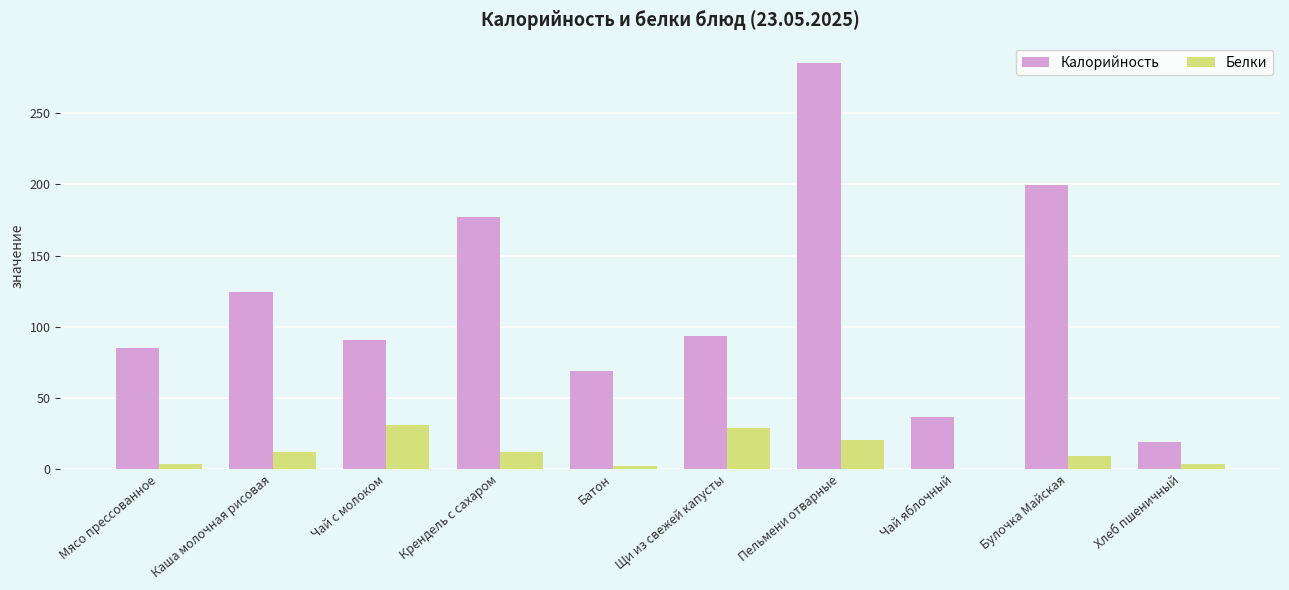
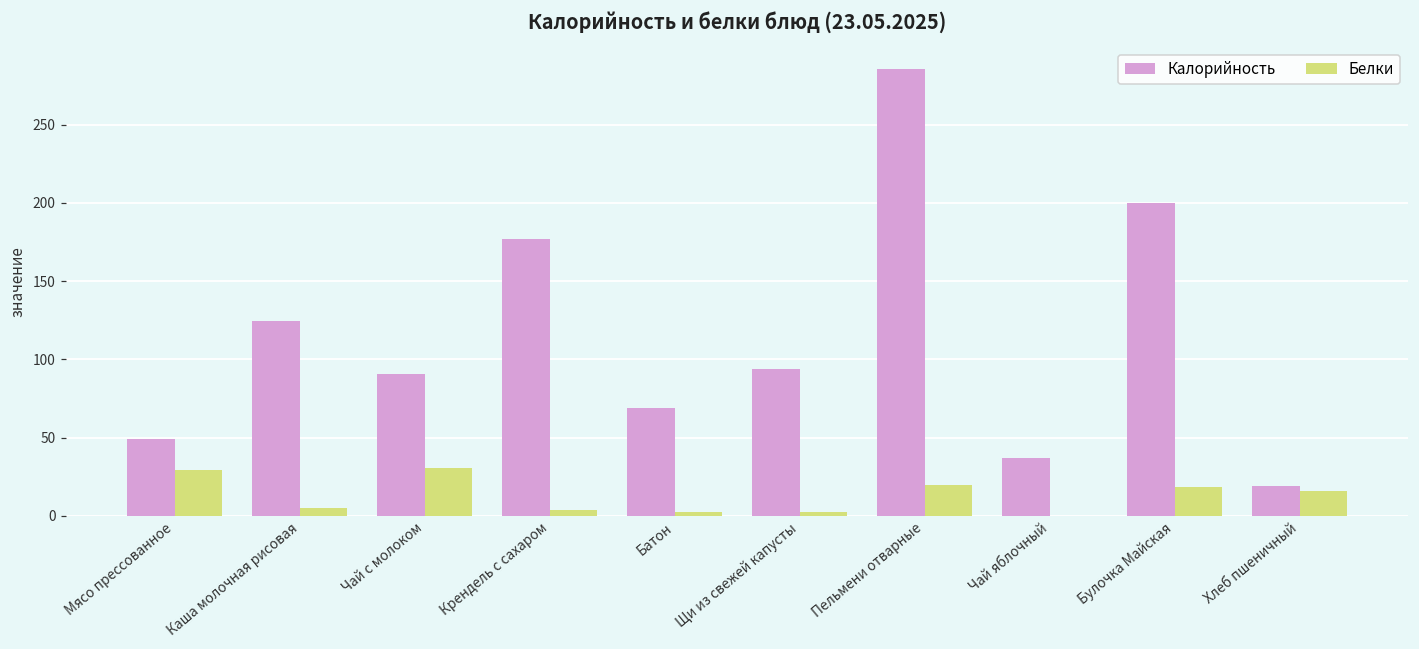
Калорийность, Мясо прессованное: 85 -> 49
Белки, Мясо прессованное: 3 -> 29
Белки, Каша молочная рисовая: 12 -> 5
Белки, Крендель с сахаром: 12 -> 4
Белки, Щи из свежей капусты: 29 -> 3
Белки, Булочка Майская: 9 -> 18
Белки, Хлеб пшеничный: 3 -> 16
